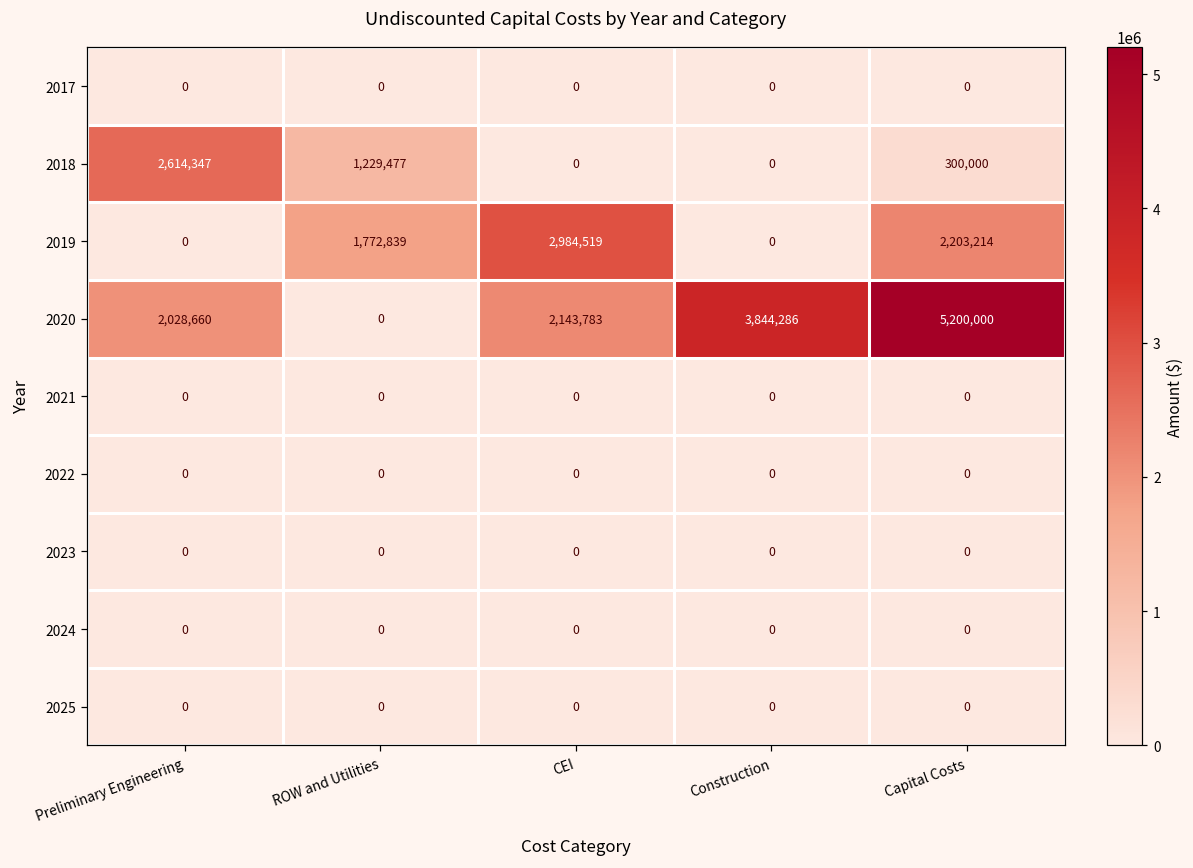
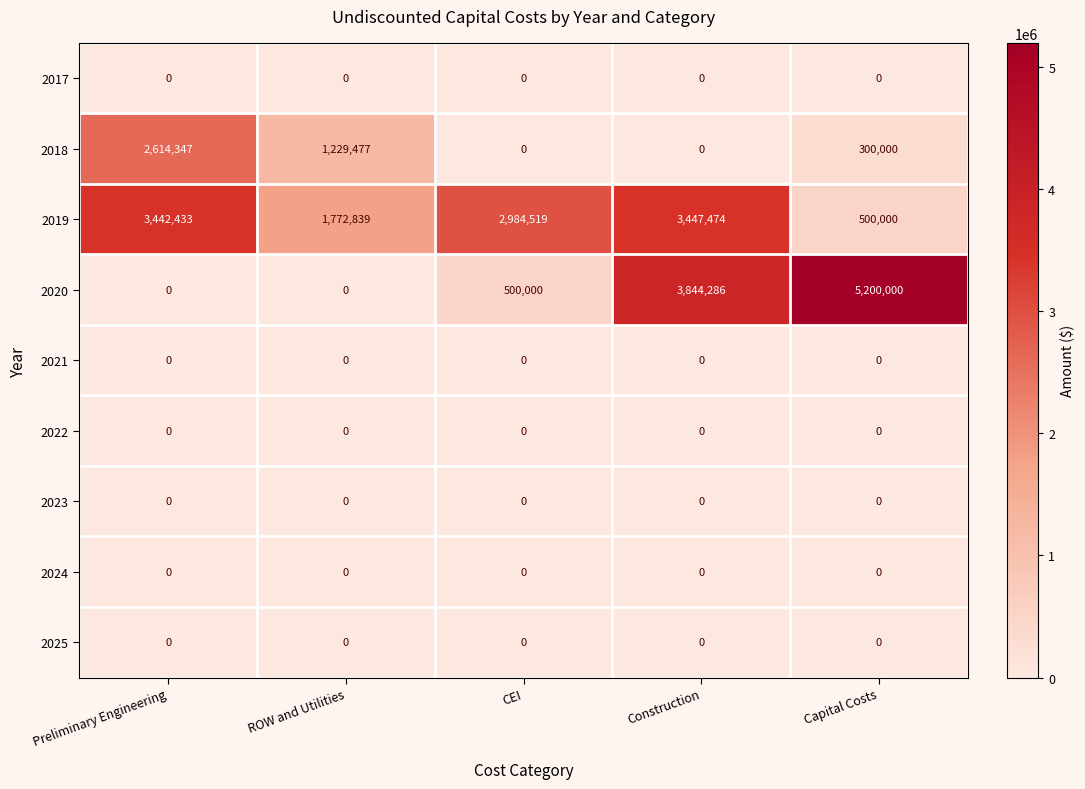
2019, Preliminary Engineering: 0 -> 3,442,433
2019, Construction: 0 -> 3,447,474
2019, Capital Costs: 2,203,214 -> 500,000
2020, Preliminary Engineering: 2,028,660 -> 0
2020, CEI: 2,143,783 -> 500,000
